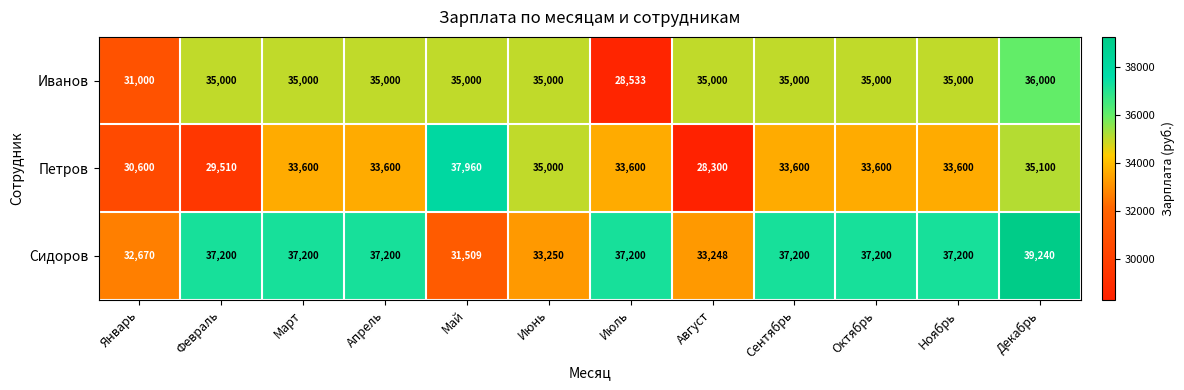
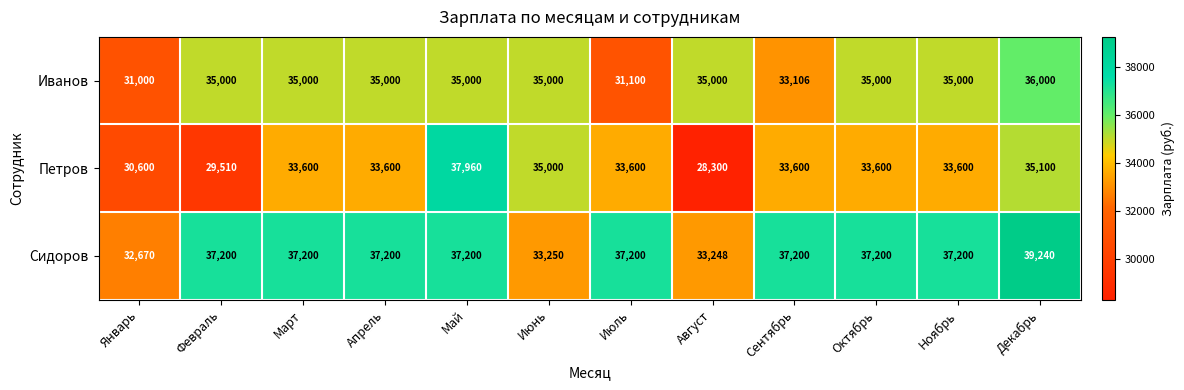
Иванов, Июль: 28,533 -> 31,100
Иванов, Сентябрь: 35,000 -> 33,106
Сидоров, Май: 31,509 -> 37,200
